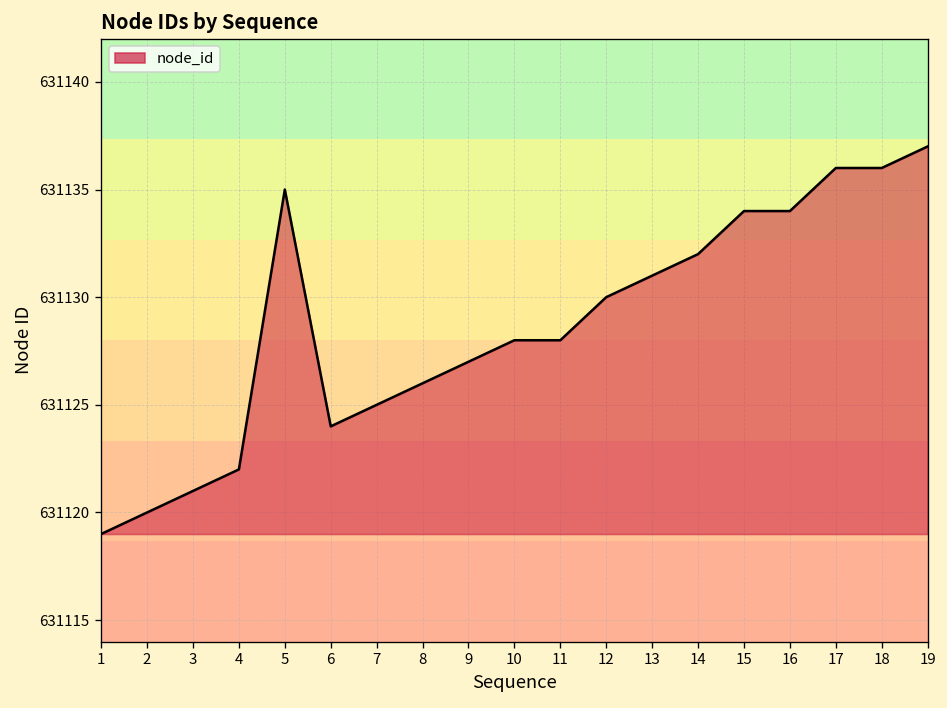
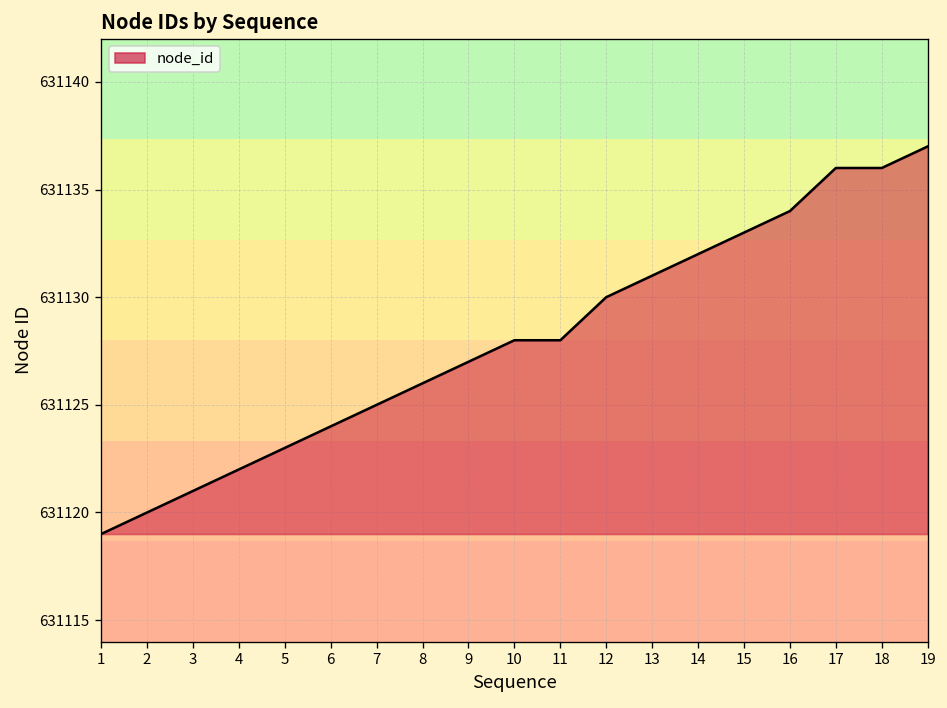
5: 631135 -> 631123
15: 631134 -> 631133
